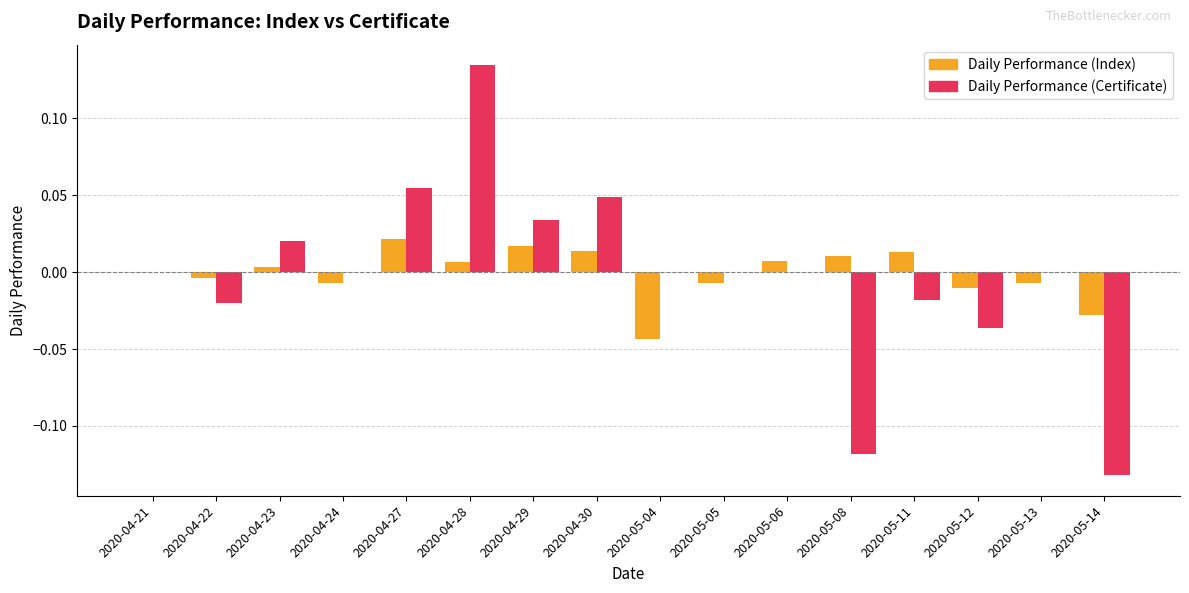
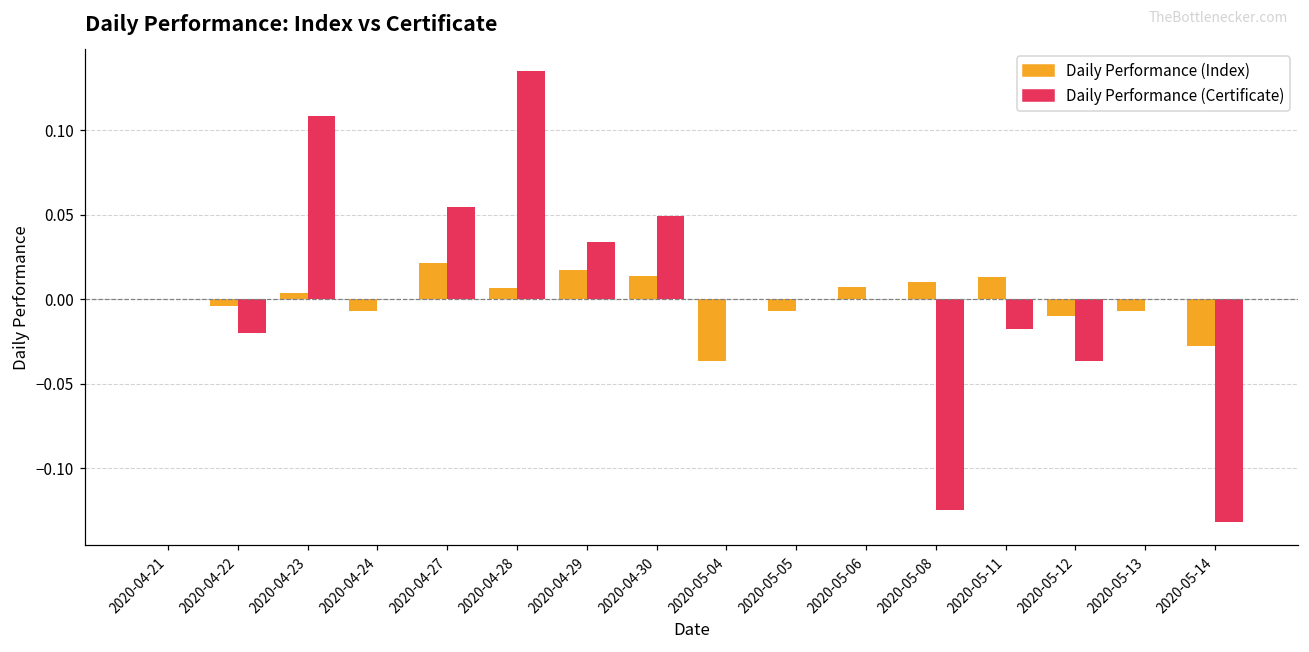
Daily Performance (Certificate), 2020-04-23: 0.020 -> 0.108
Daily Performance (Index), 2020-05-04: -0.044 -> -0.037
Daily Performance (Certificate), 2020-05-08: -0.119 -> -0.125
